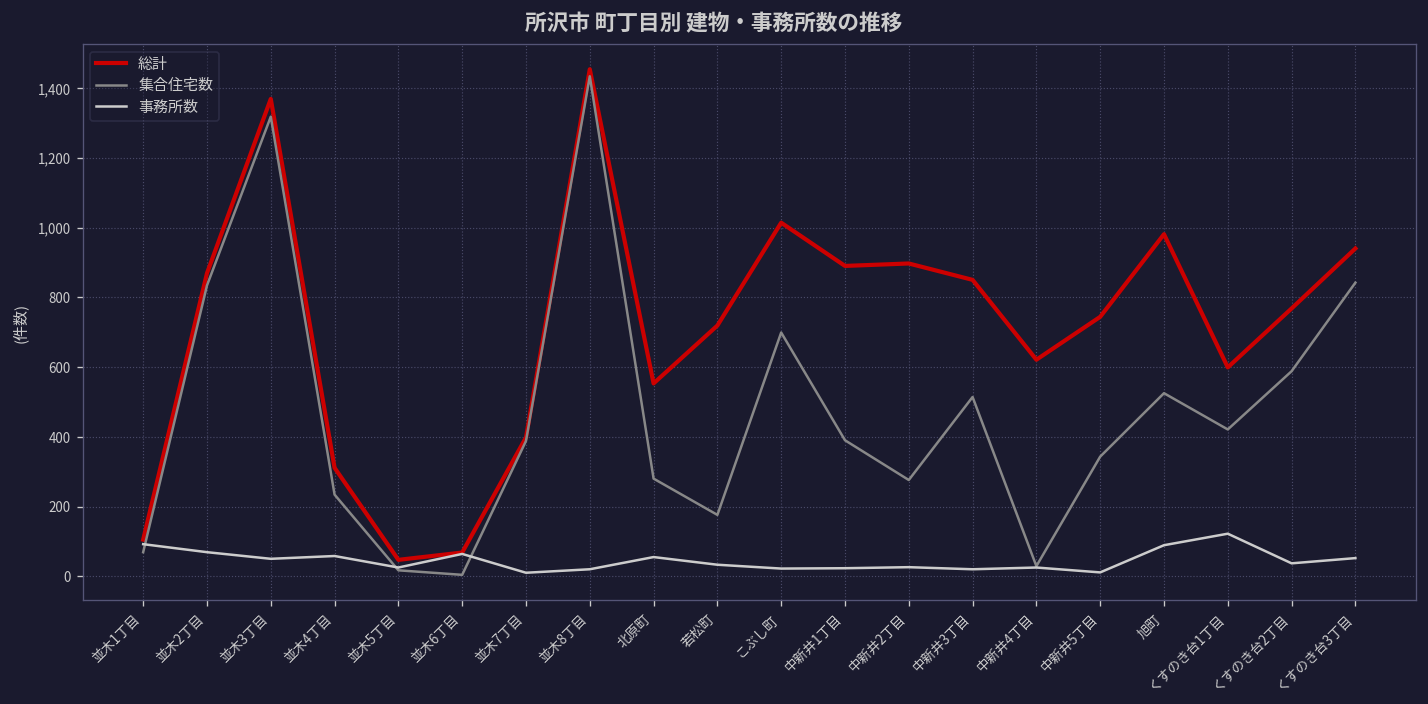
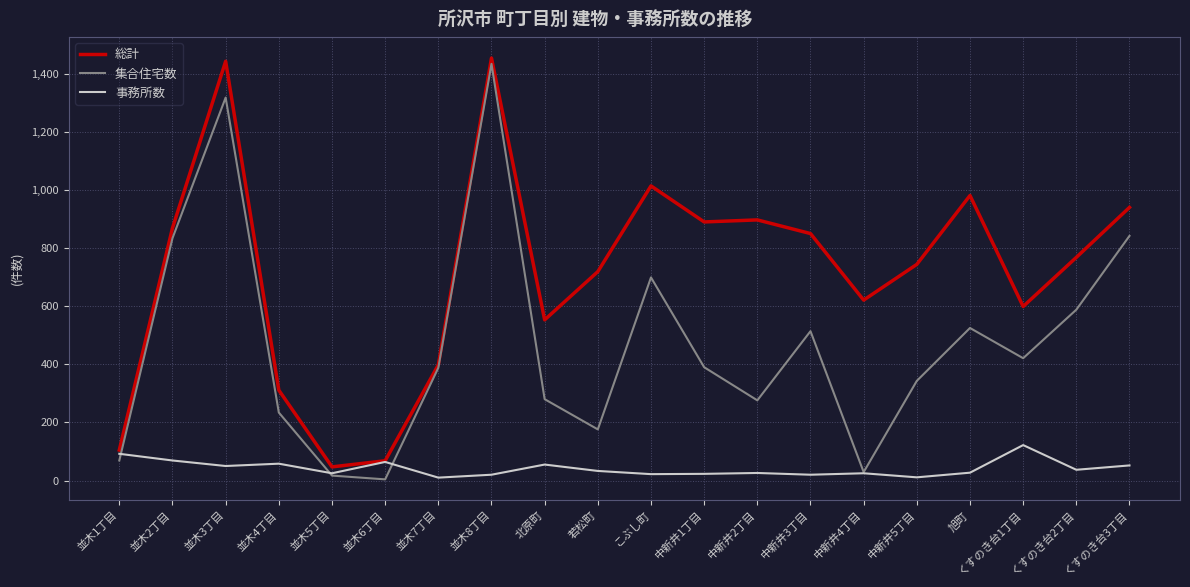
総計, 並木3丁目: 1,370 -> 1,440
事務所数, 旭町: 90 -> 30
